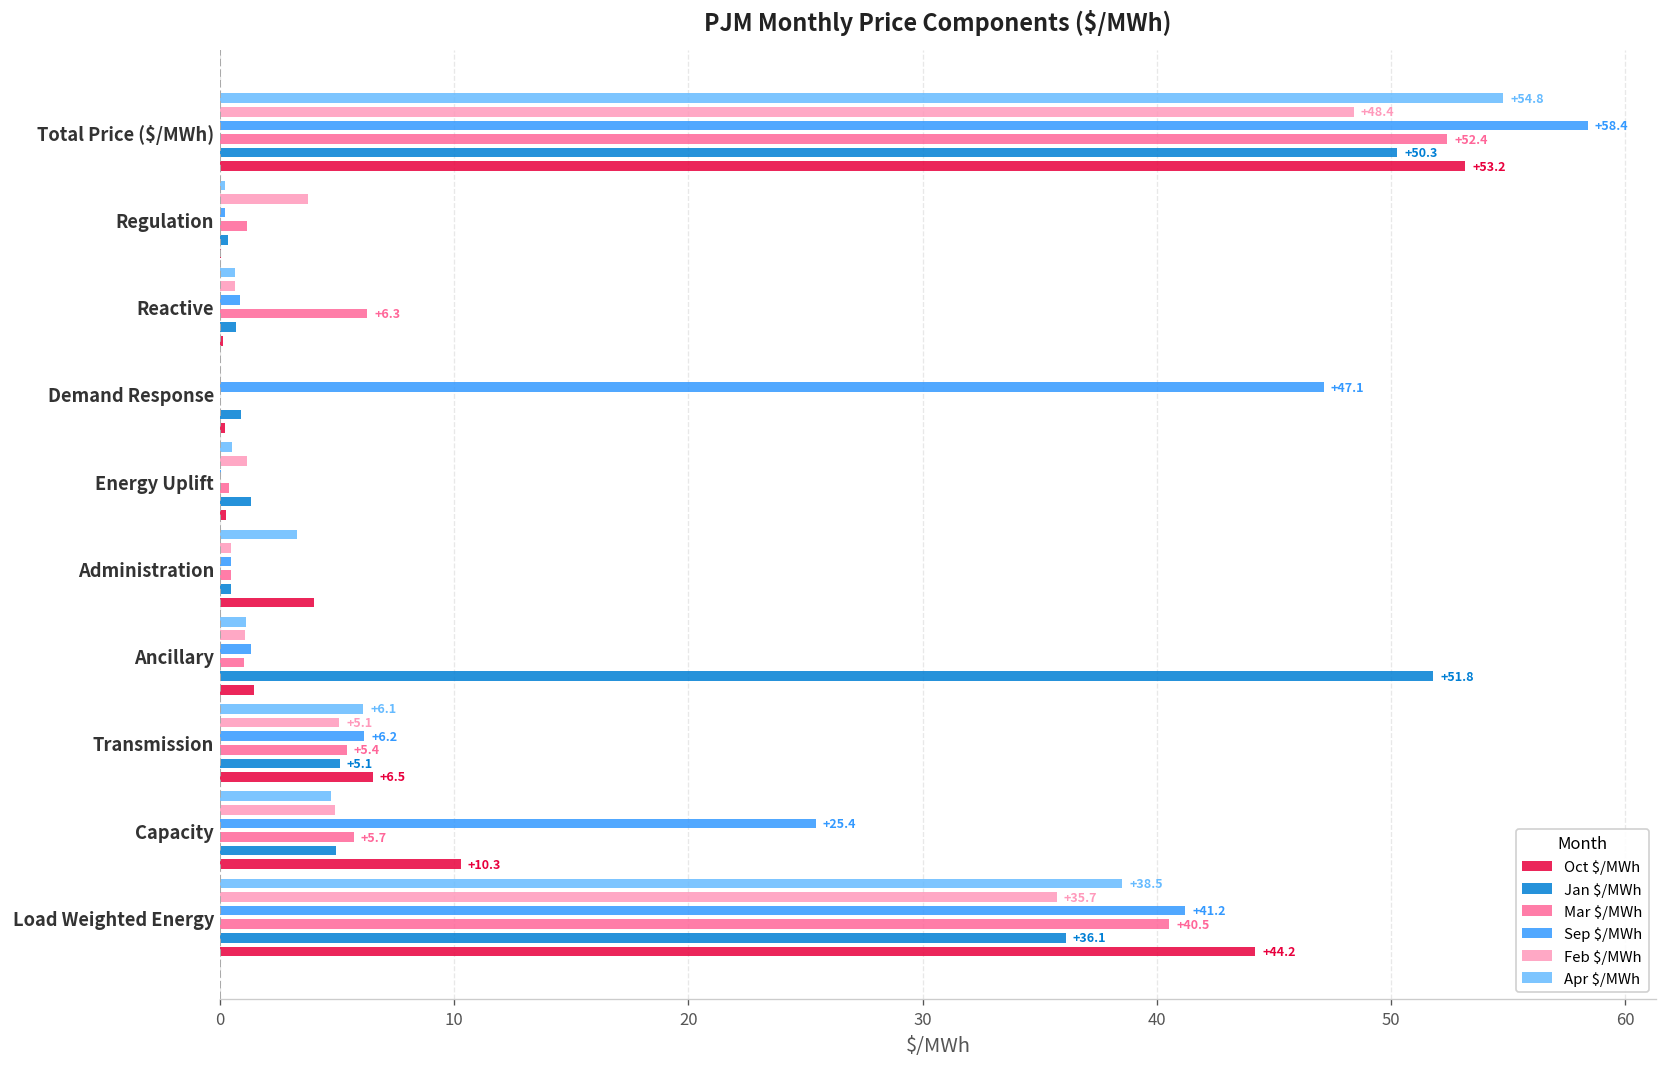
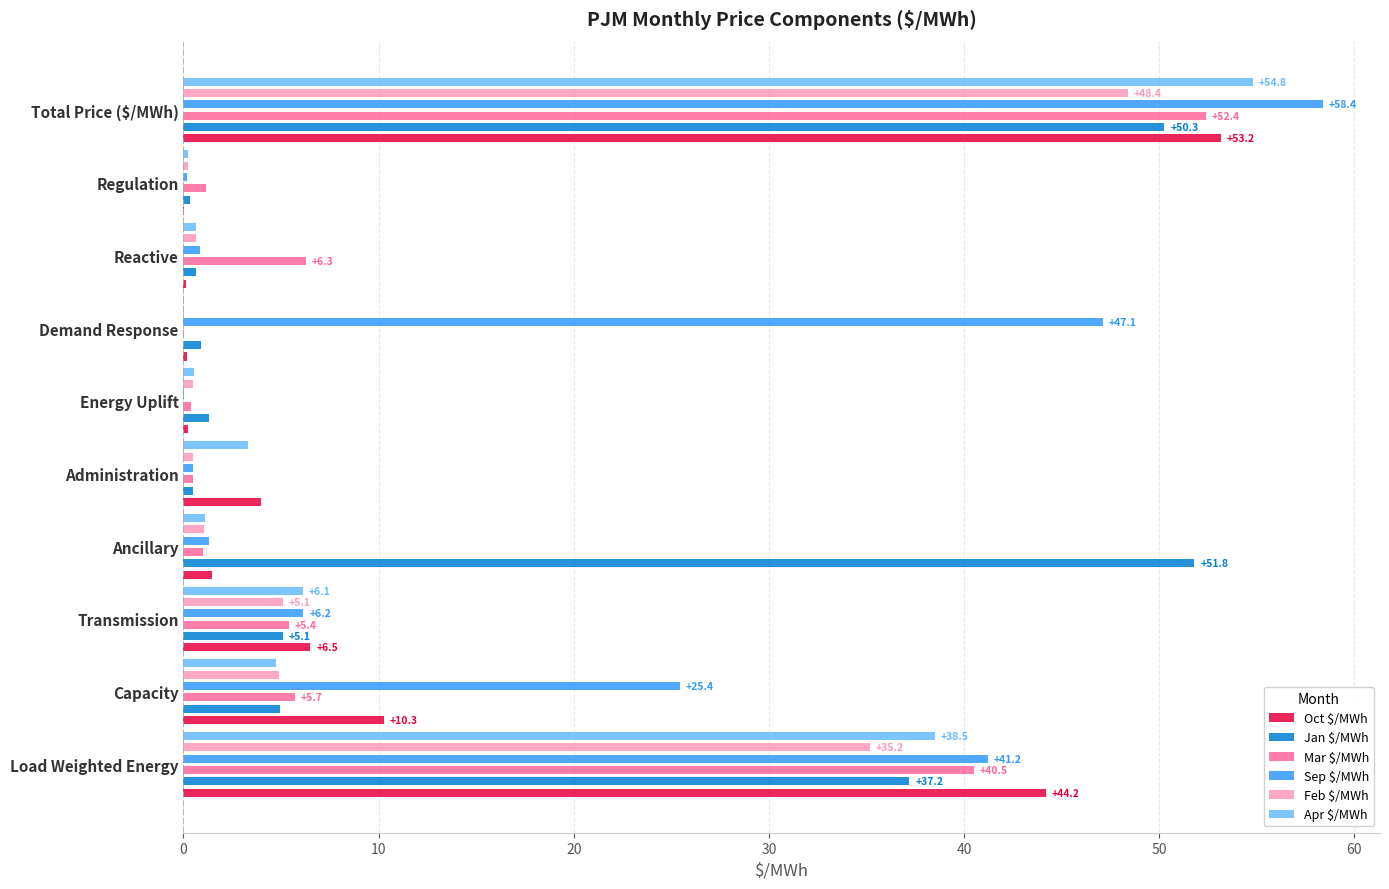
Feb $/MWh, Regulation: 3.8 -> 0.2
Feb $/MWh, Energy Uplift: 1.1 -> 0.5
Feb $/MWh, Load Weighted Energy: +35.7 -> +35.2
Jan $/MWh, Load Weighted Energy: +36.1 -> +37.2
